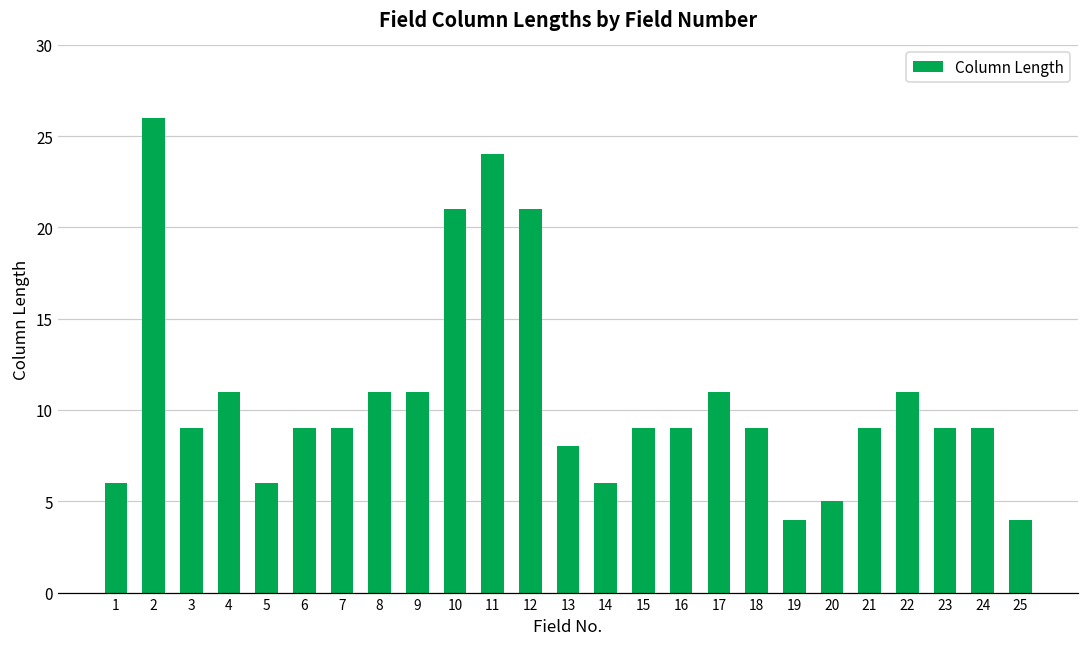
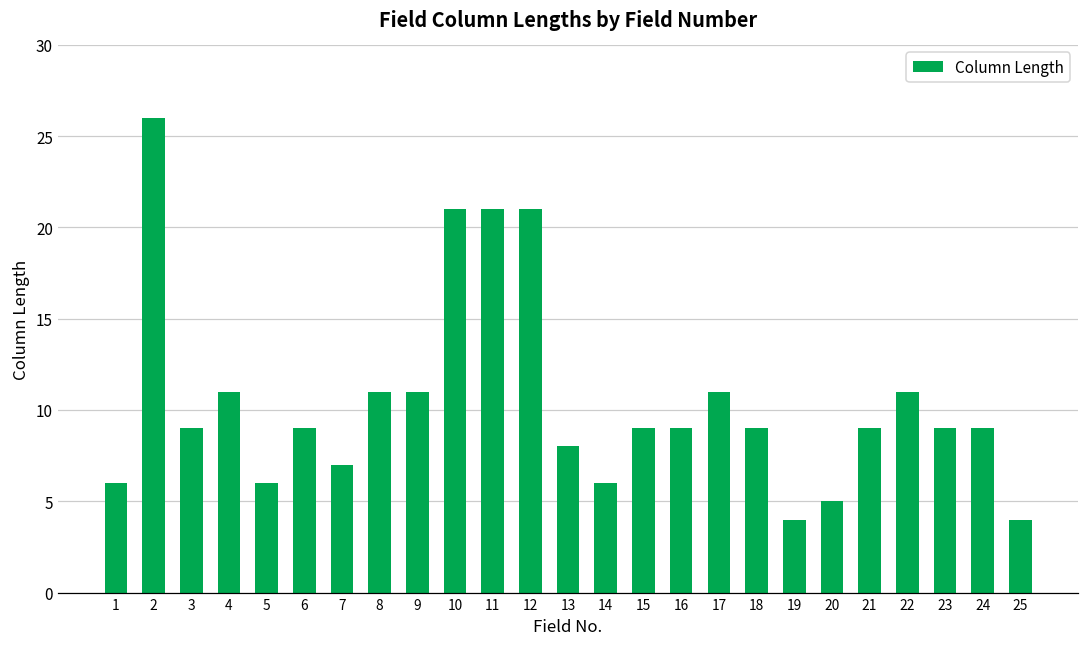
7: 9 -> 7
11: 24 -> 21
